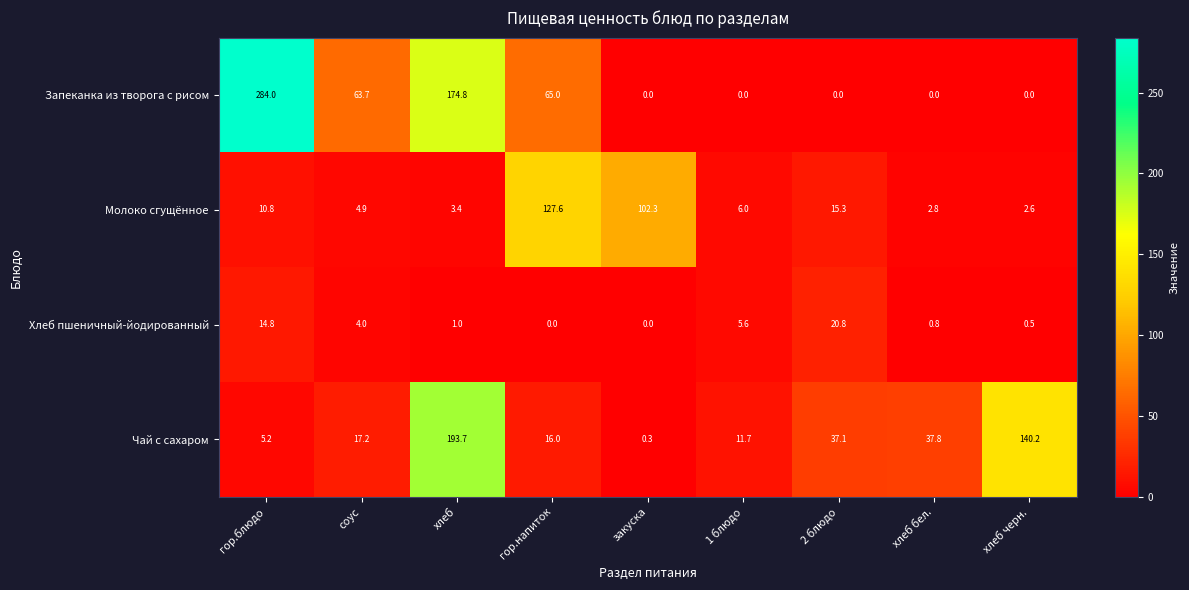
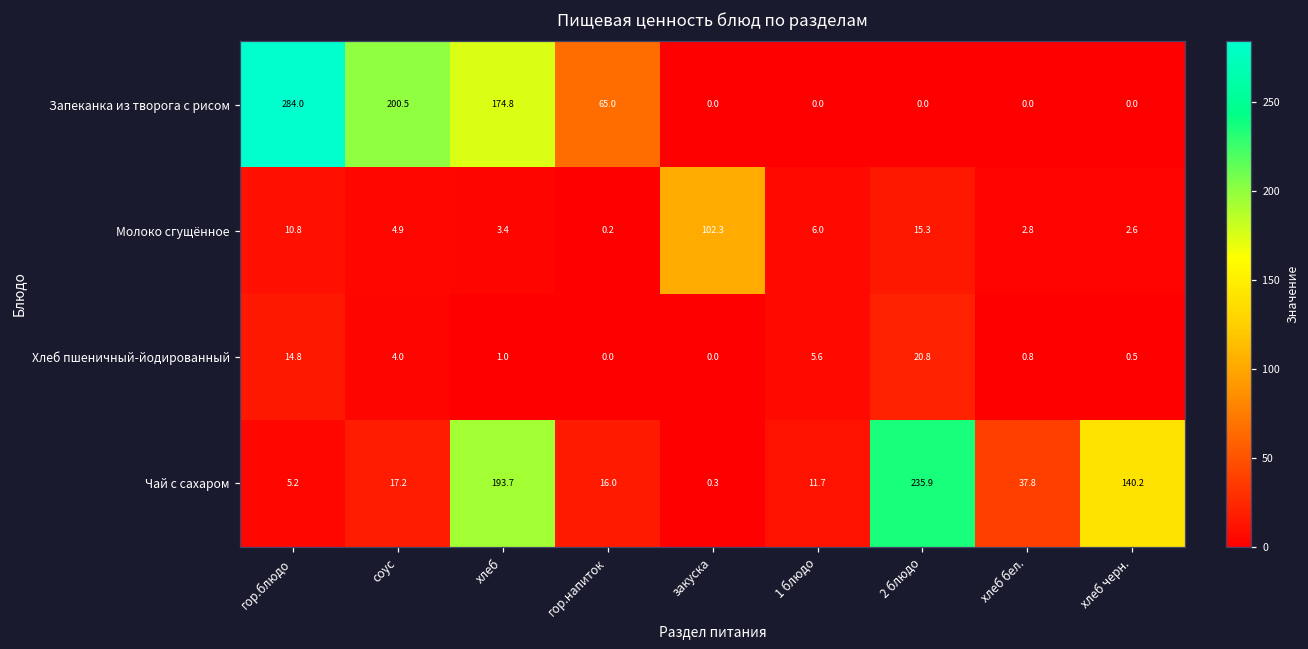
Запеканка из творога с рисом, соус: 63.7 -> 200.5
Молоко сгущённое, гор.напиток: 127.6 -> 0.2
Чай с сахаром, 2 блюдо: 37.1 -> 235.9
